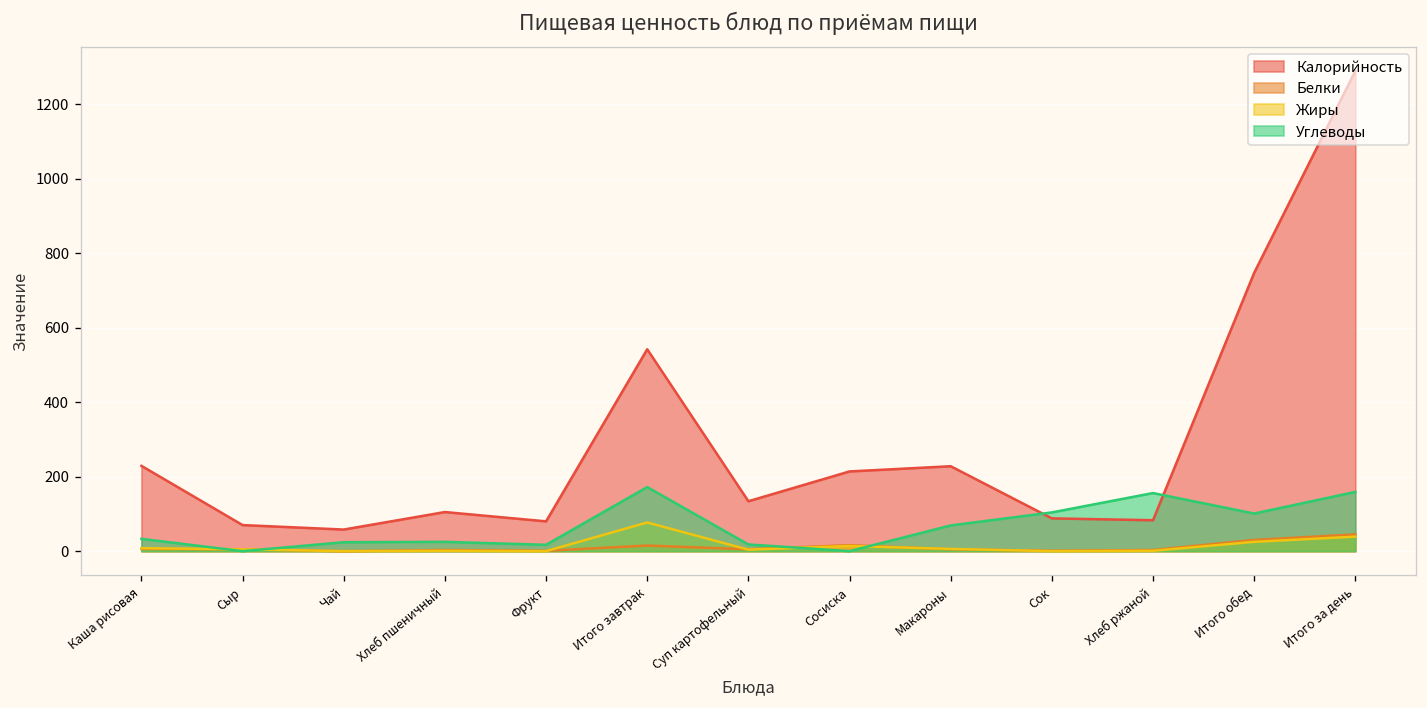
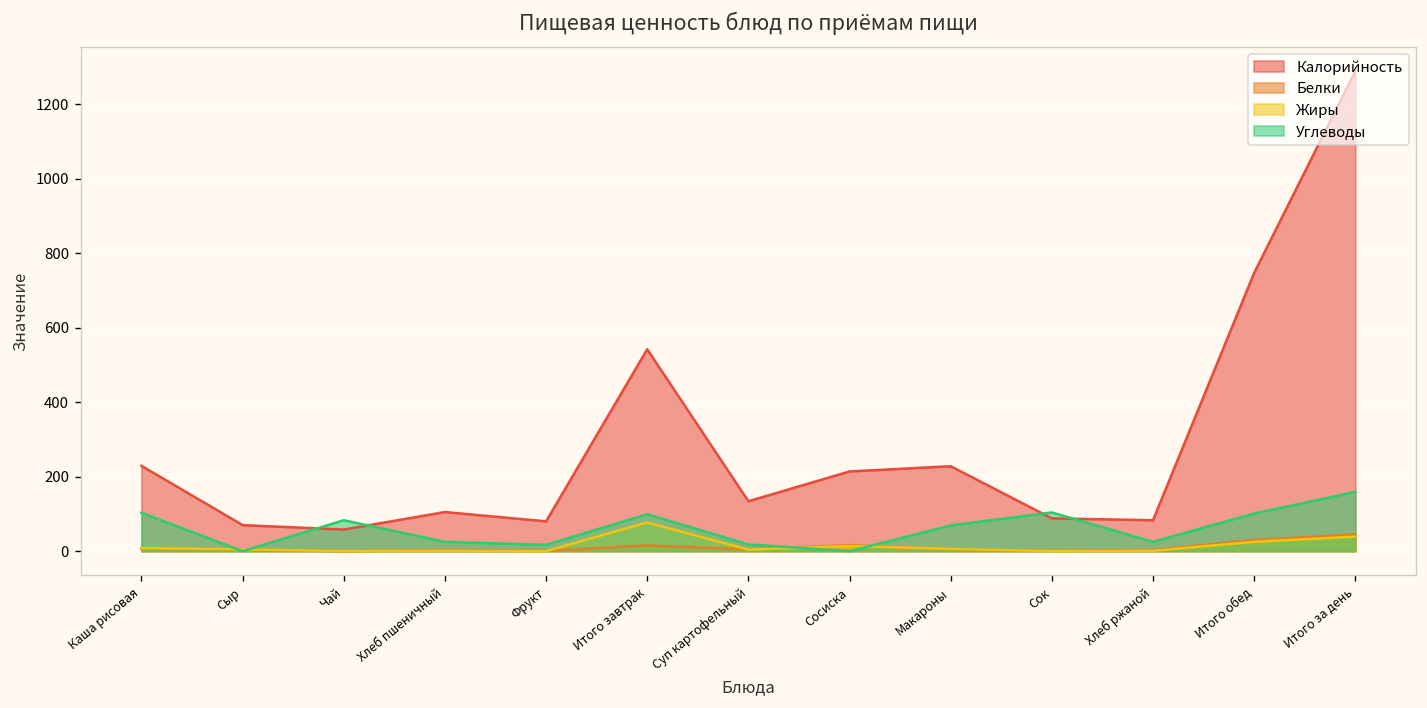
Углеводы, Каша рисовая: 30 -> 100
Углеводы, Чай: 20 -> 80
Углеводы, Итого завтрак: 170 -> 100
Углеводы, Хлеб ржаной: 160 -> 30
